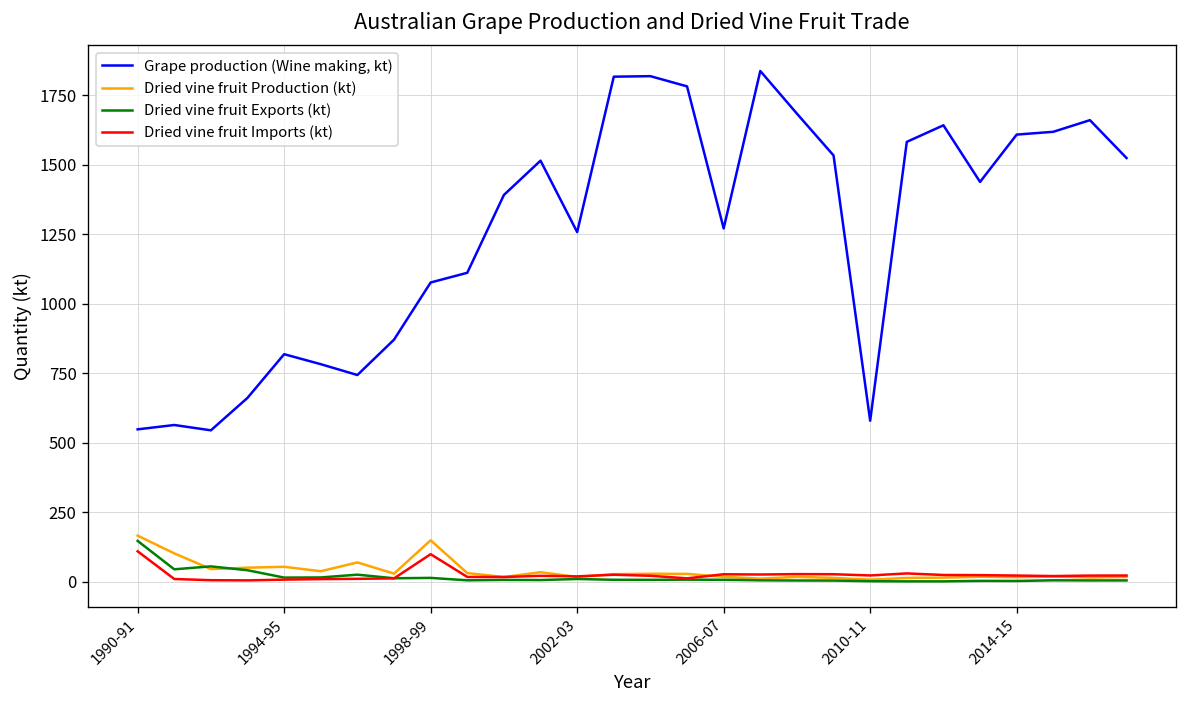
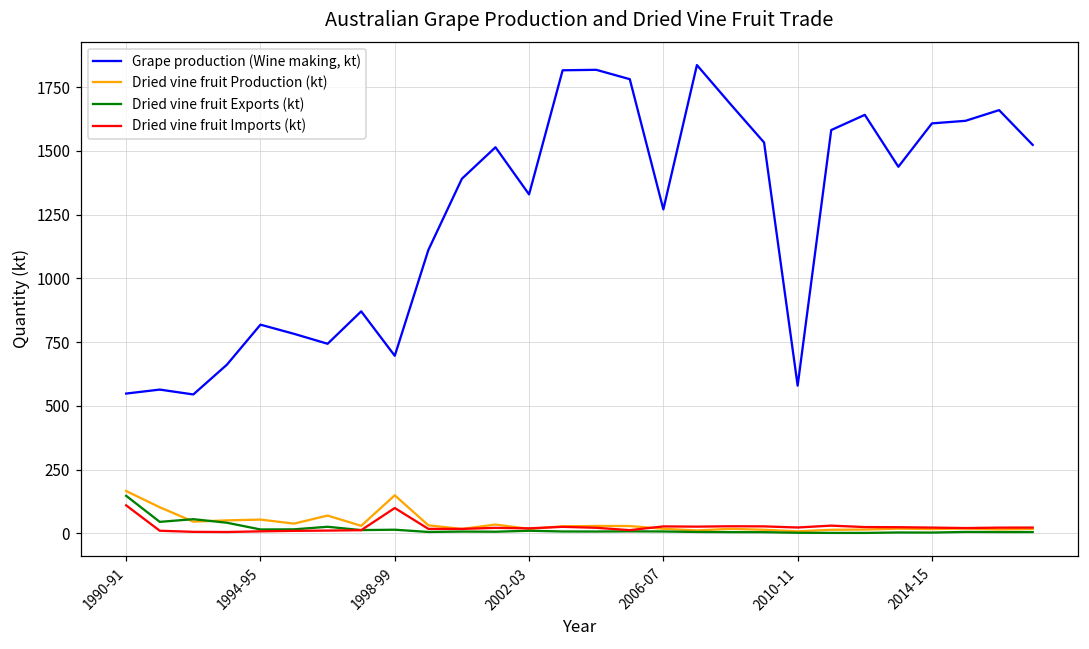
Grape production (Wine making, kt), 1998-99: 1080 -> 700
Grape production (Wine making, kt), 2002-03: 1260 -> 1330
